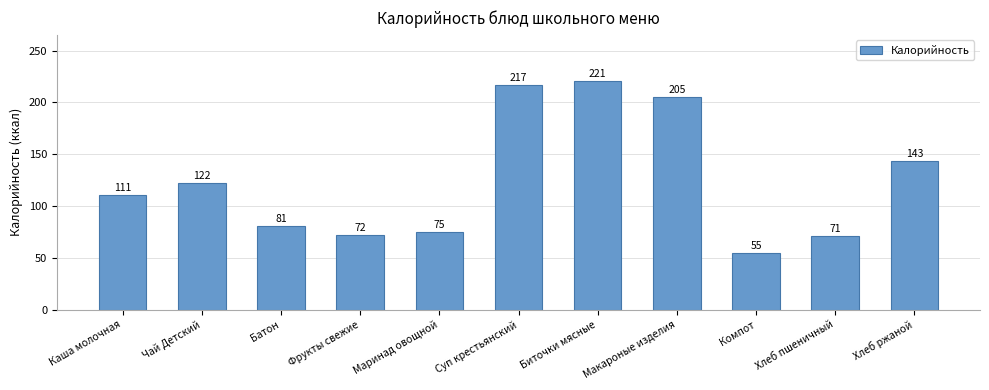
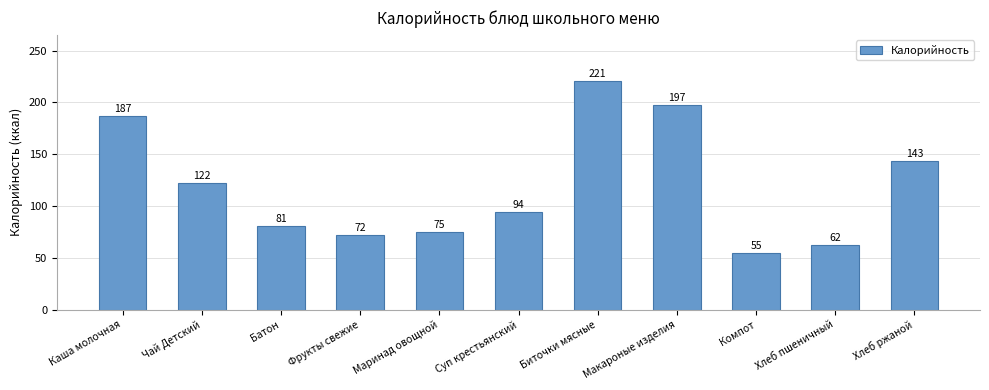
Каша молочная: 111 -> 187
Суп крестьянский: 217 -> 94
Макароные изделия: 205 -> 197
Хлеб пшеничный: 71 -> 62
